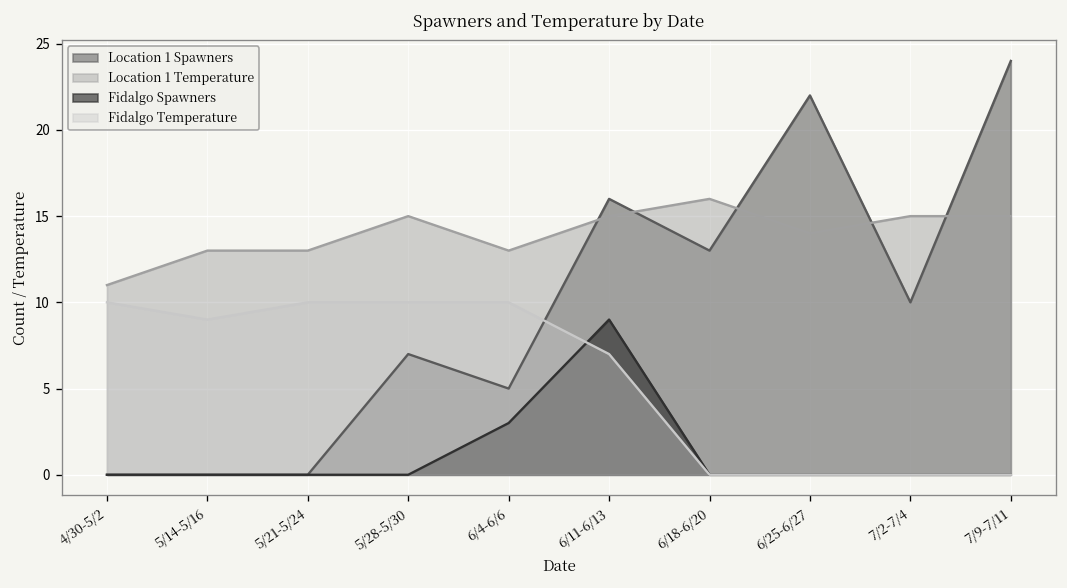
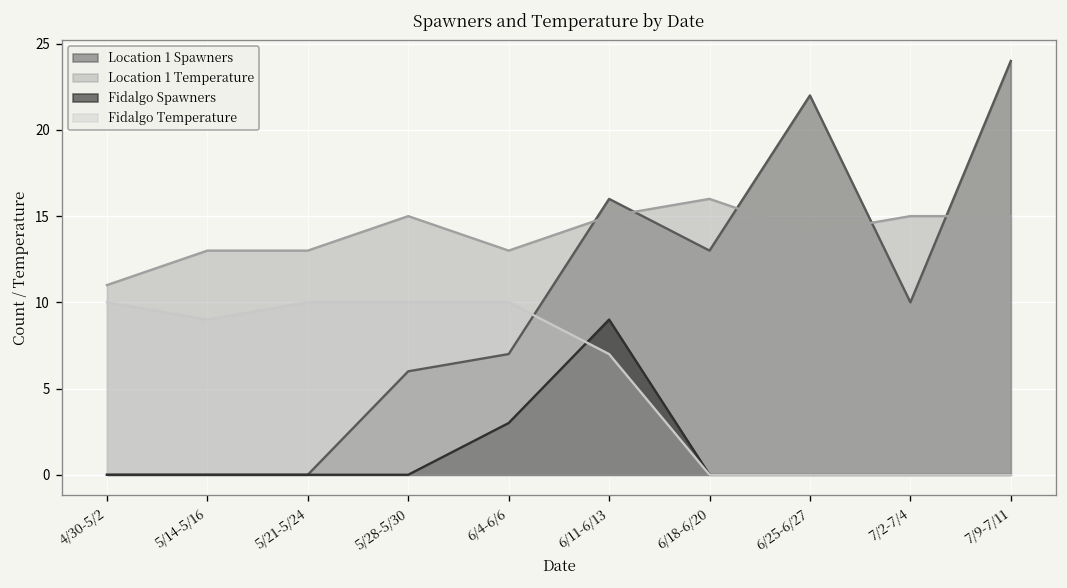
Location 1 Spawners, 5/28-5/30: 7 -> 6
Location 1 Spawners, 6/4-6/6: 5 -> 7
